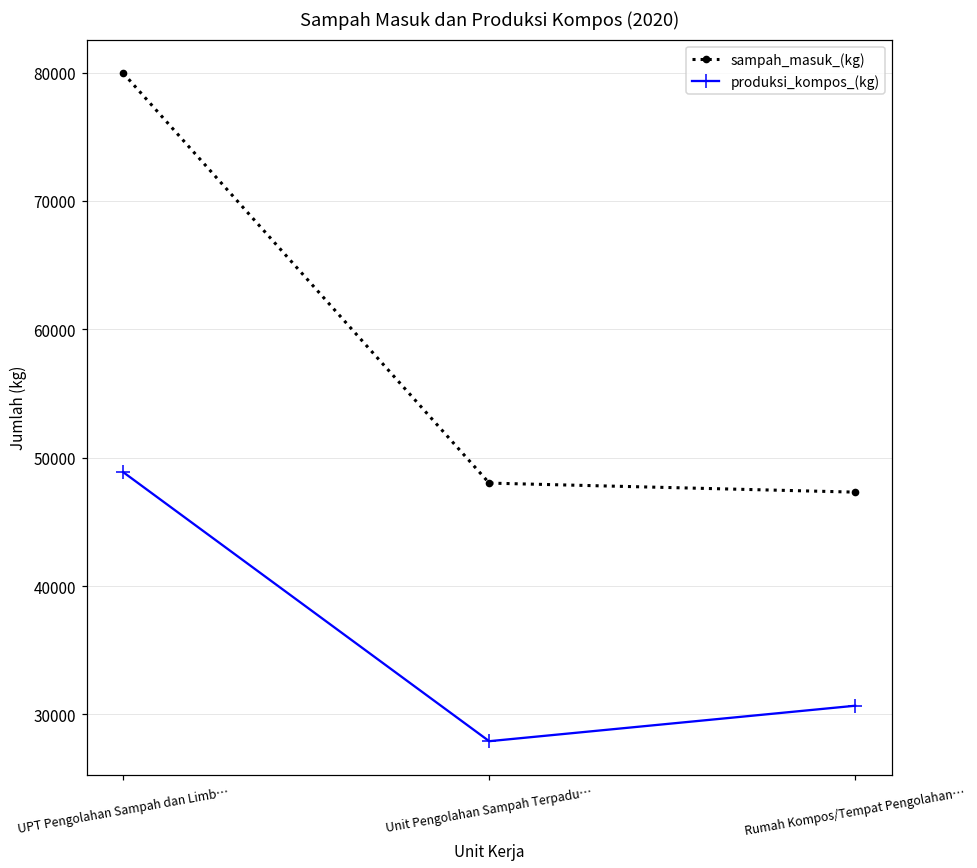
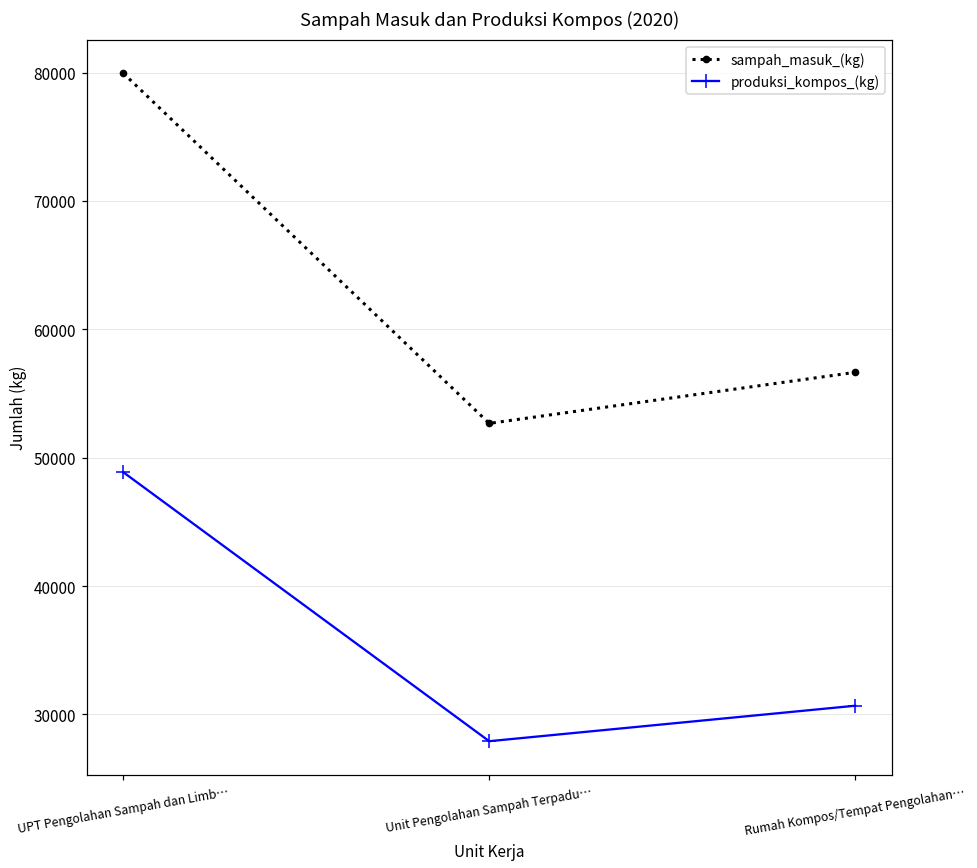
sampah_masuk_(kg), Unit Pengolahan Sampah Terpadu…: 48000 -> 52700
sampah_masuk_(kg), Rumah Kompos/Tempat Pengolahan…: 47300 -> 56700
